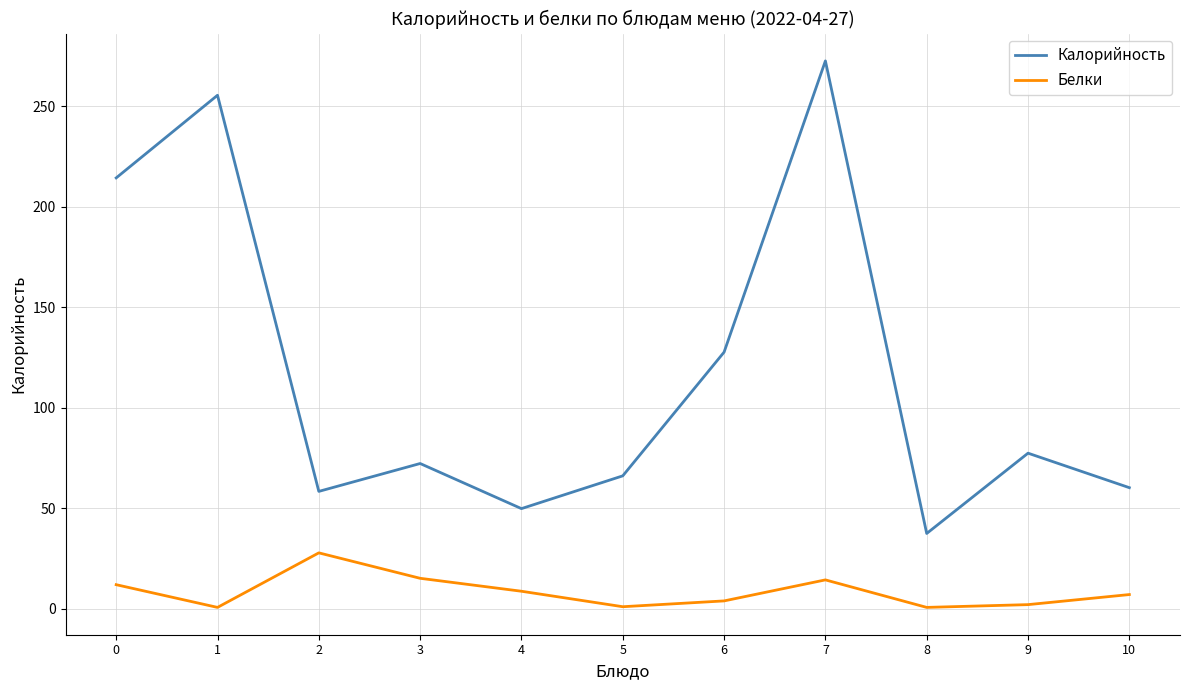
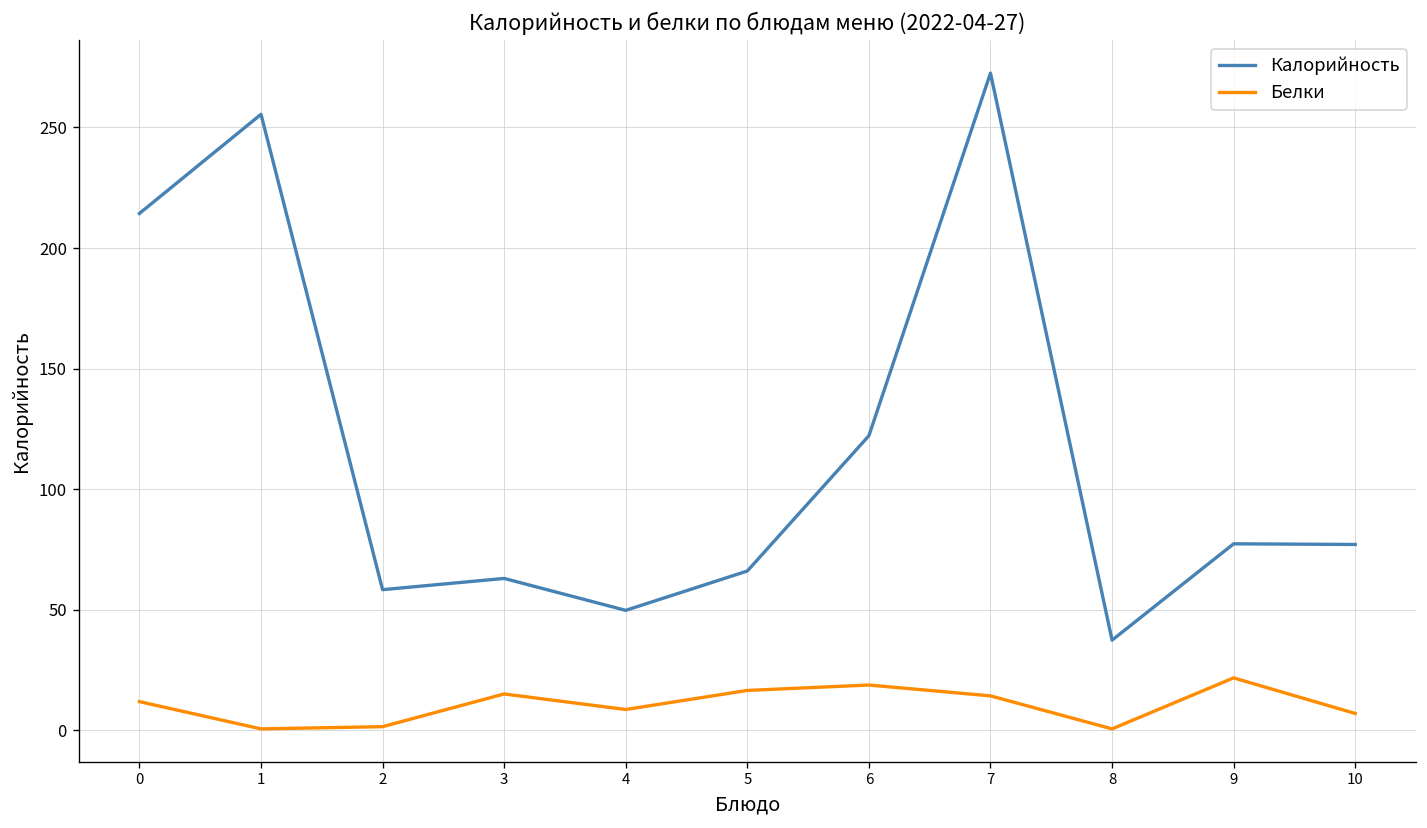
Белки, 2: 28 -> 2
Калорийность, 3: 72 -> 63
Белки, 5: 1 -> 17
Калорийность, 6: 128 -> 122
Белки, 6: 4 -> 19
Белки, 9: 2 -> 22
Калорийность, 10: 60 -> 77
